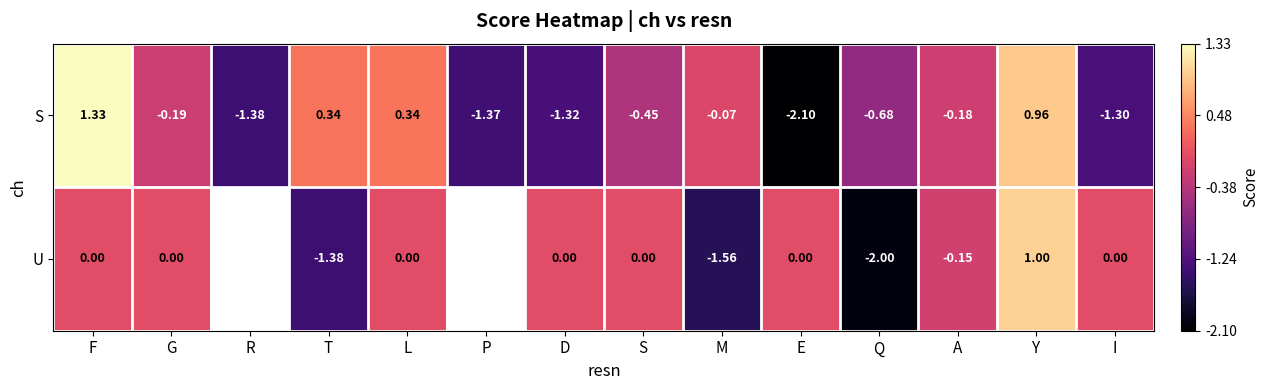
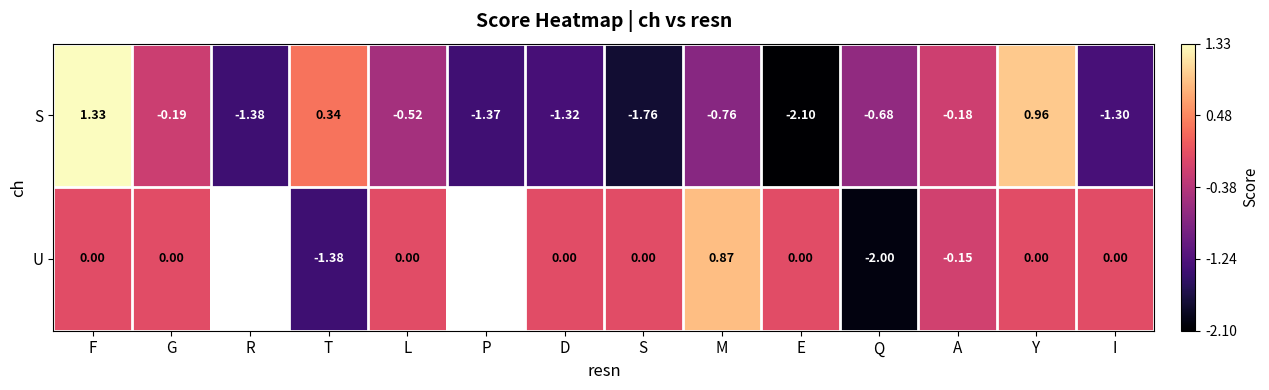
S, L: 0.34 -> -0.52
S, S: -0.45 -> -1.76
S, M: -0.07 -> -0.76
U, M: -1.56 -> 0.87
U, Y: 1.00 -> 0.00
